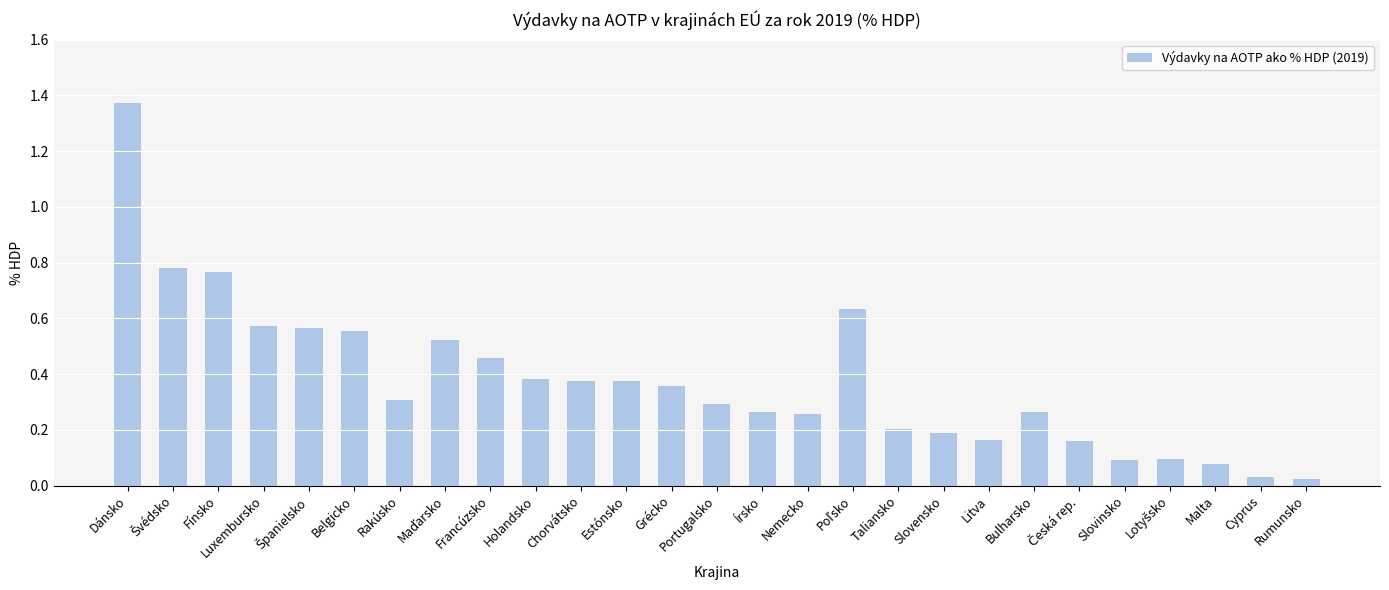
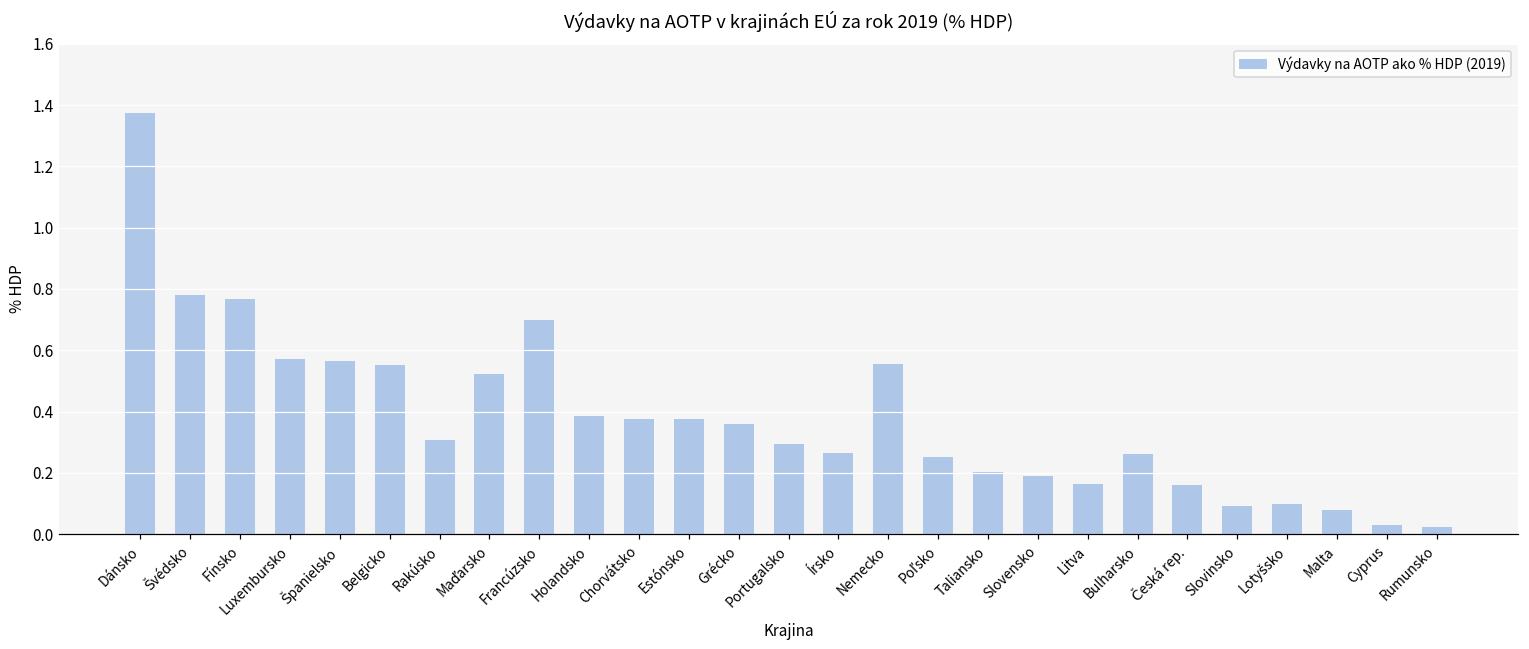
Francúzsko: 0.46 -> 0.70
Nemecko: 0.26 -> 0.56
Poľsko: 0.63 -> 0.25
